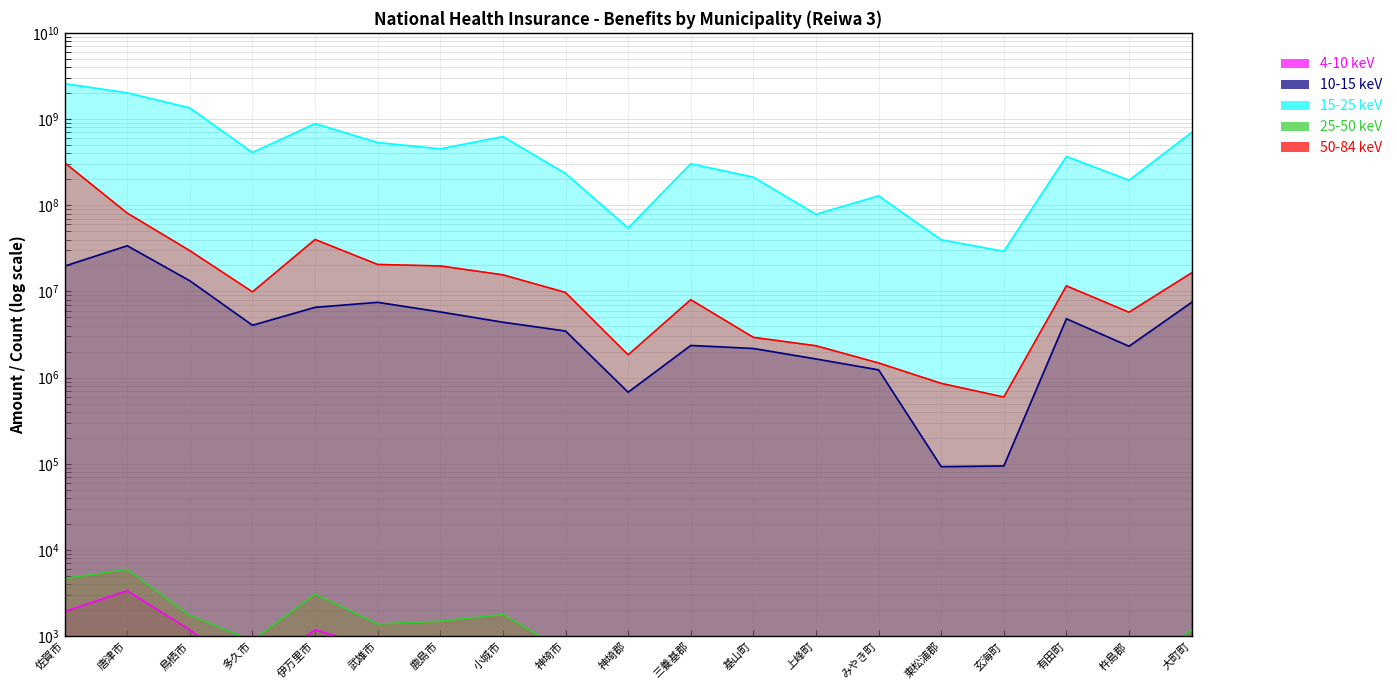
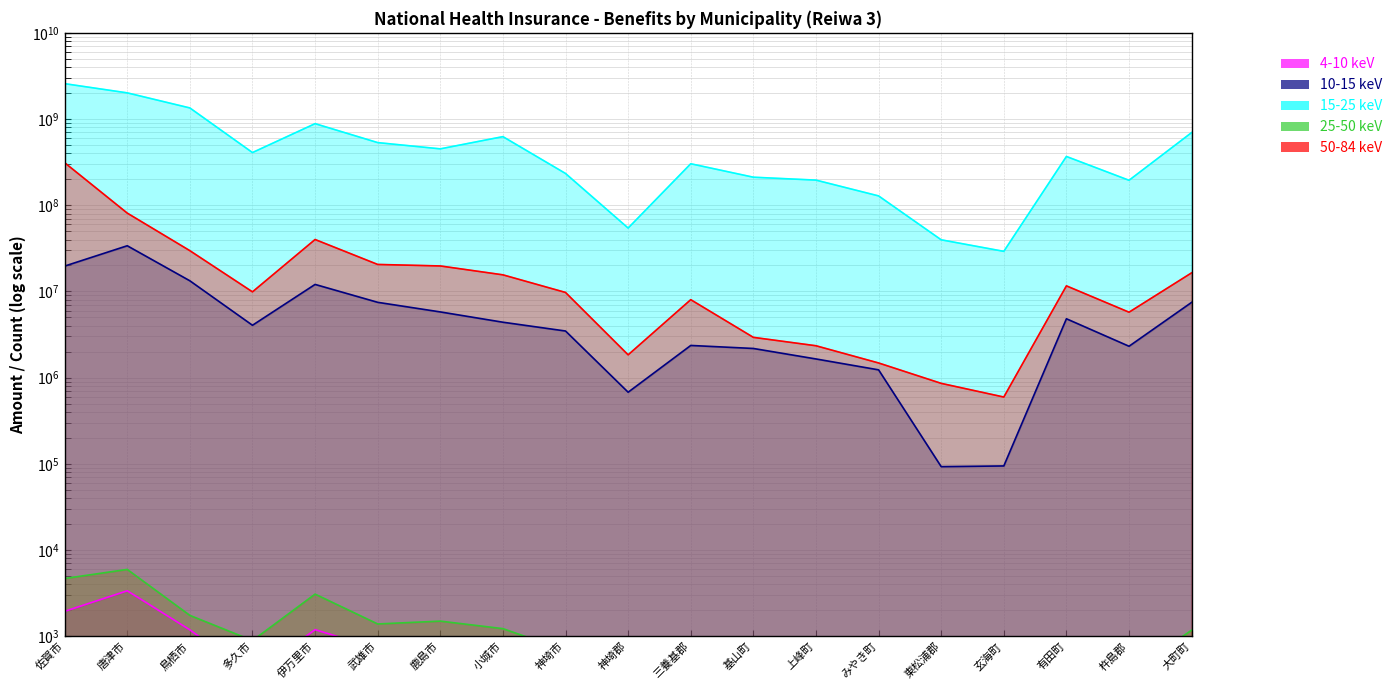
10-15 keV, 伊万里市: 7000000 -> 12000000
25-50 keV, 小城市: 1800 -> 1200
15-25 keV, 上峰町: 80000000 -> 200000000
